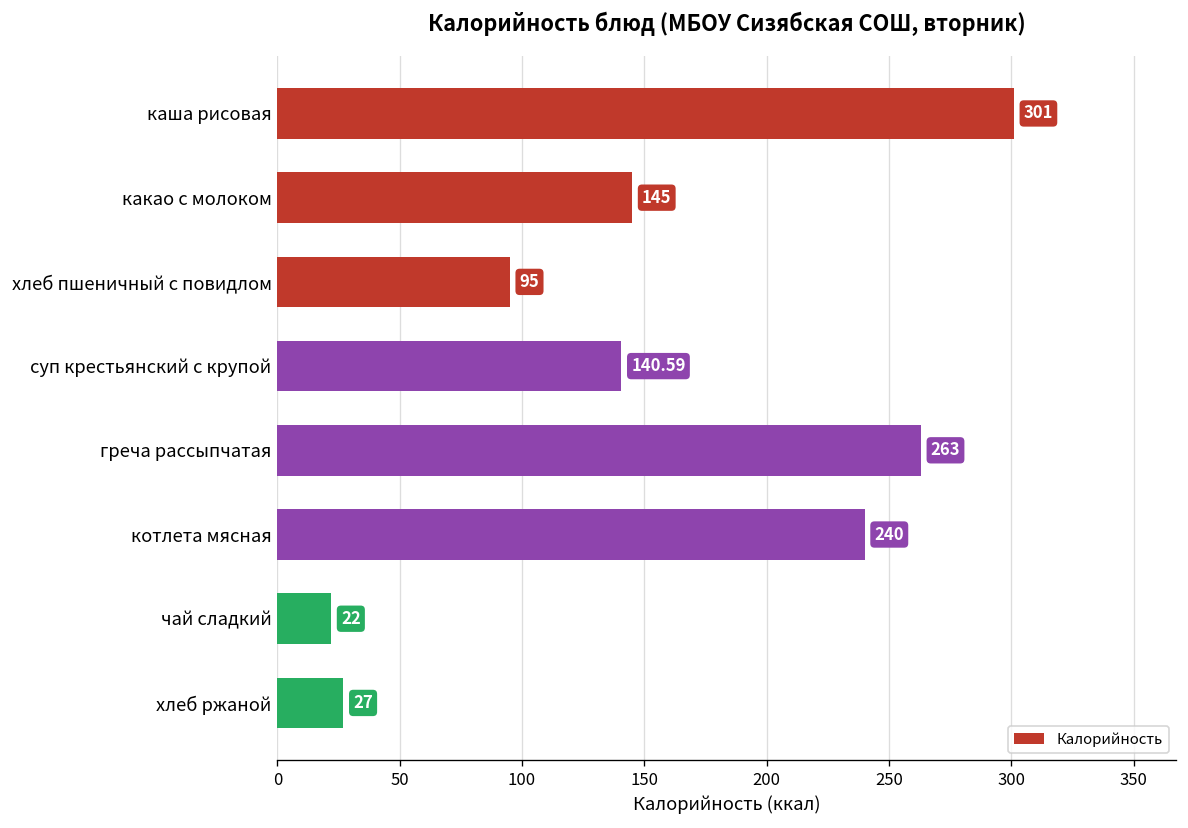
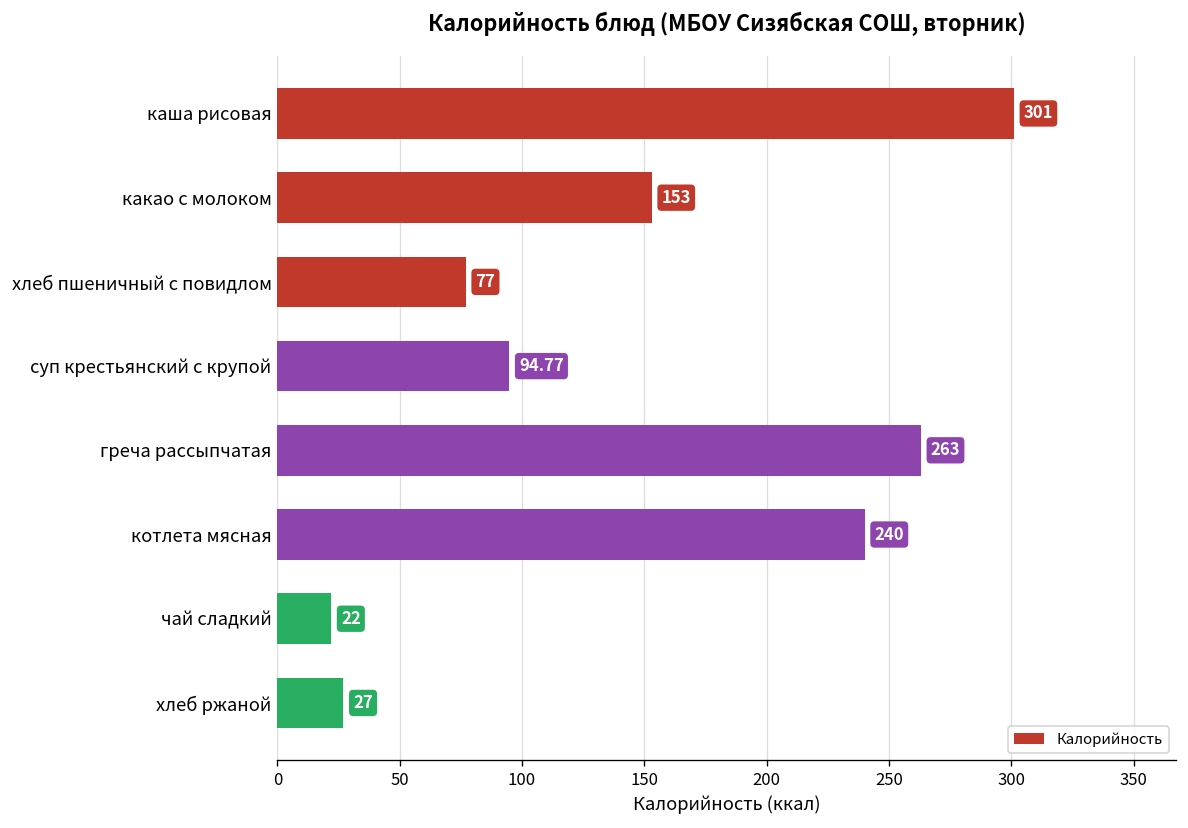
какао с молоком: 145 -> 153
хлеб пшеничный с повидлом: 95 -> 77
суп крестьянский с крупой: 140.59 -> 94.77
